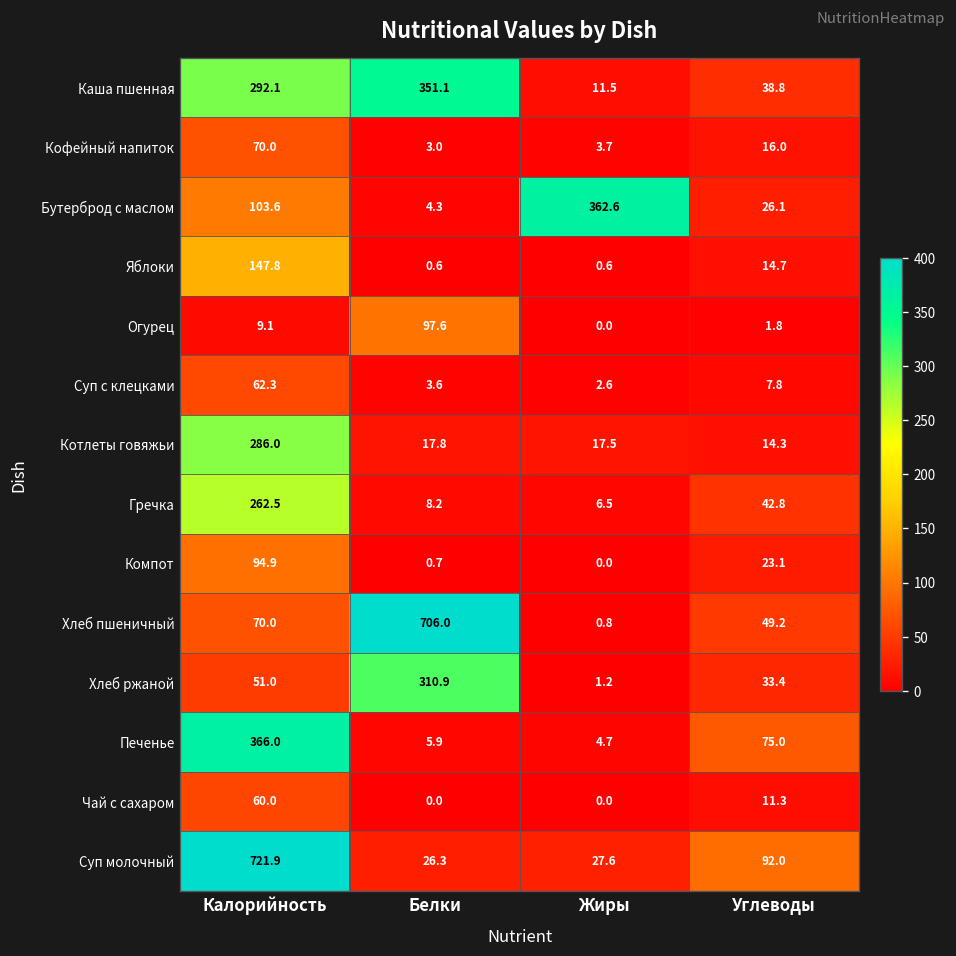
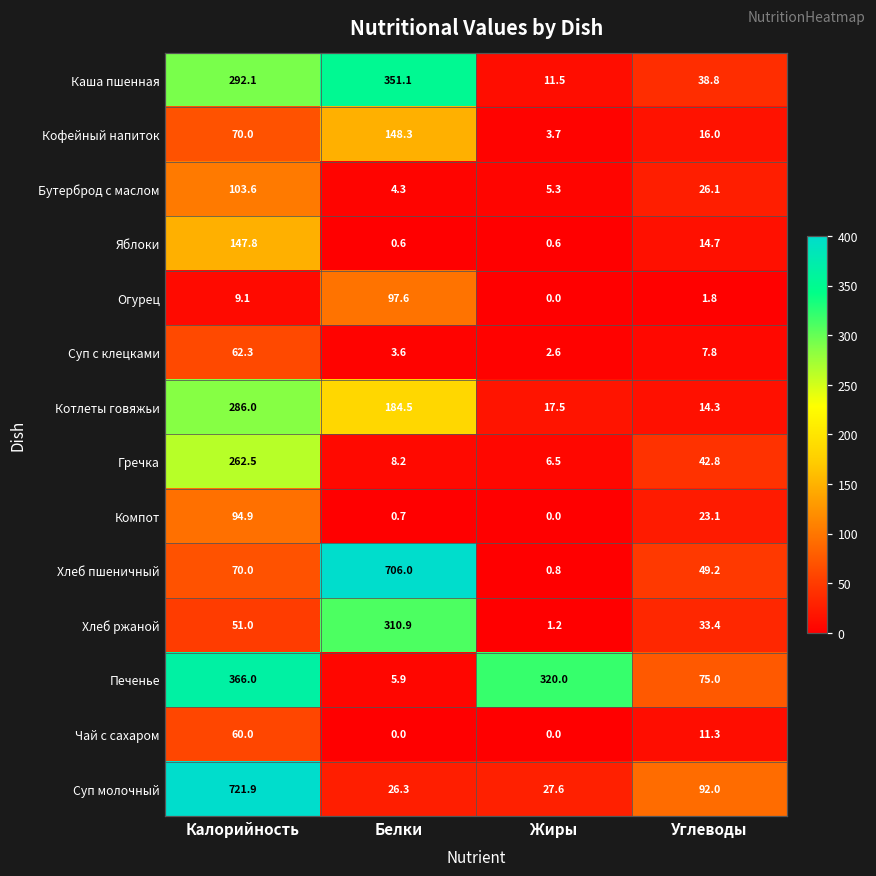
Кофейный напиток, Белки: 3.0 -> 148.3
Бутерброд с маслом, Жиры: 362.6 -> 5.3
Котлеты говяжьи, Белки: 17.8 -> 184.5
Печенье, Жиры: 4.7 -> 320.0
